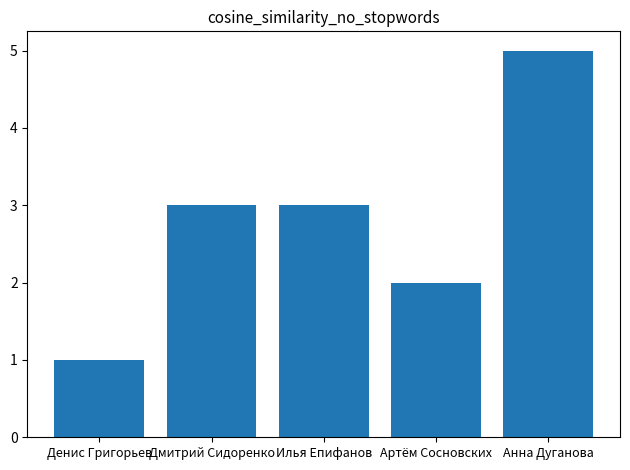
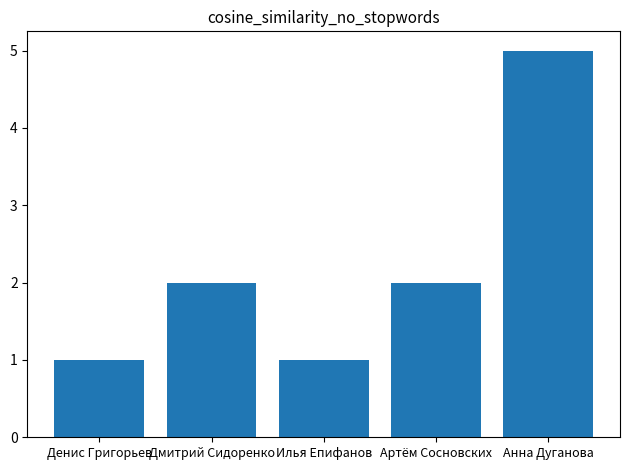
Дмитрий Сидоренко: 3 -> 2
Илья Епифанов: 3 -> 1
